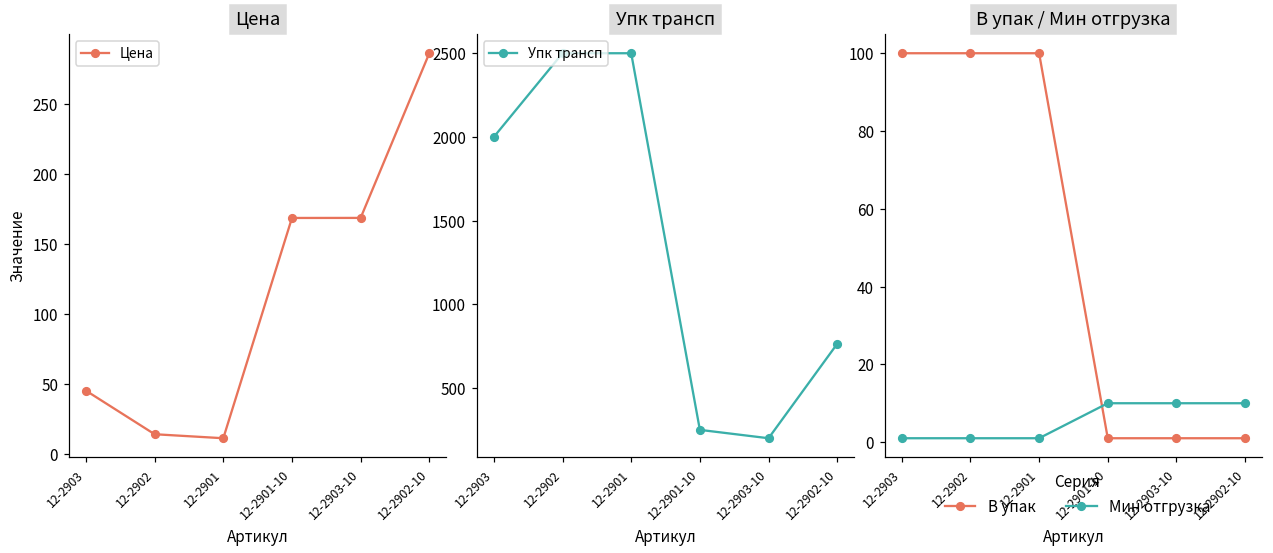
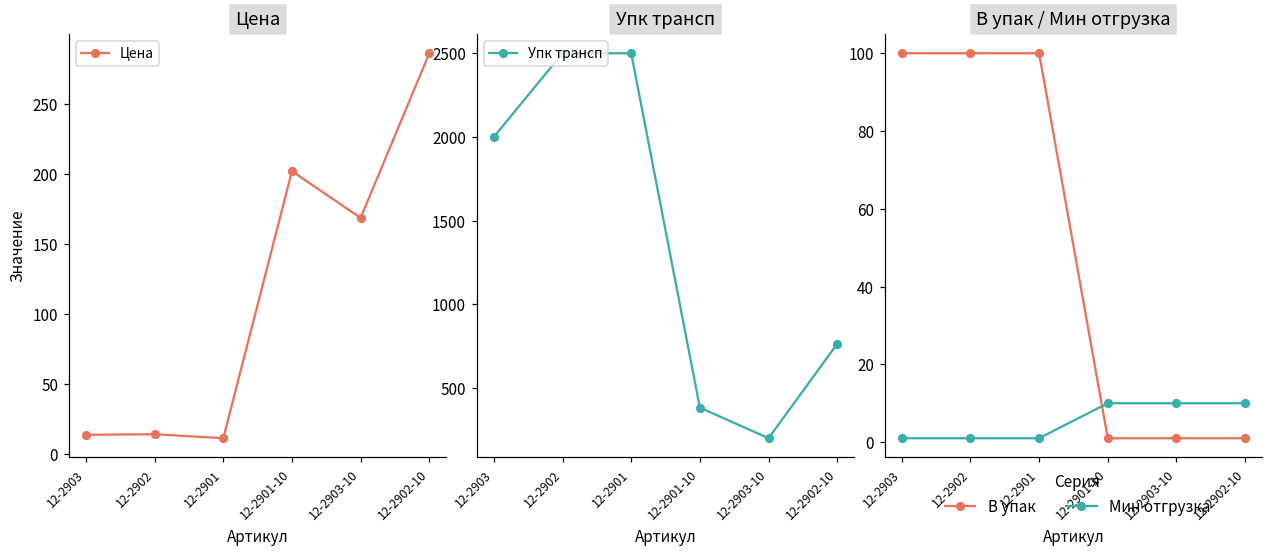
Цена, 12-2903: 45 -> 14
Цена, 12-2901-10: 169 -> 202
Упк трансп, 12-2901-10: 250 -> 380
